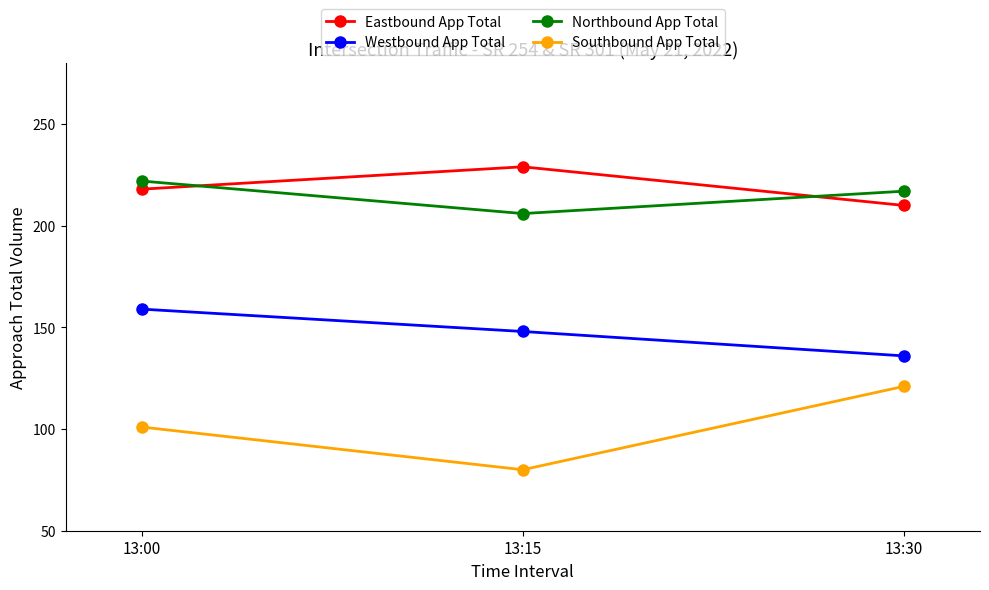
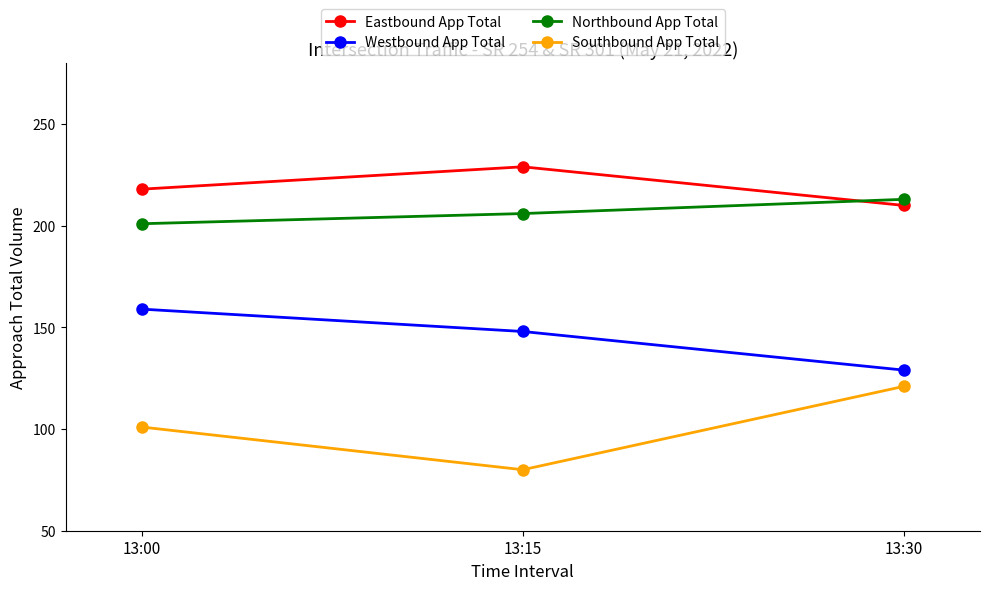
Northbound App Total, 13:00: 222 -> 201
Westbound App Total, 13:30: 136 -> 129
Northbound App Total, 13:30: 217 -> 213
